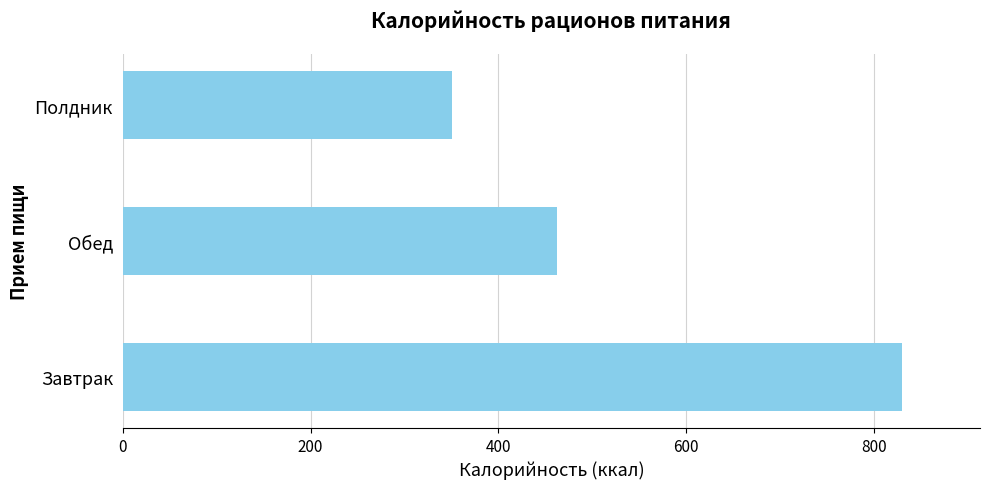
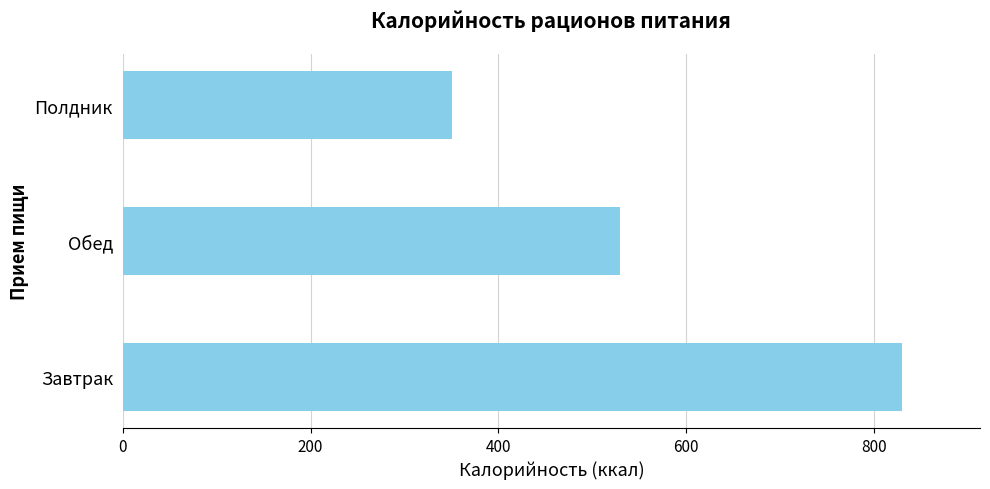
Обед: 460 -> 530
